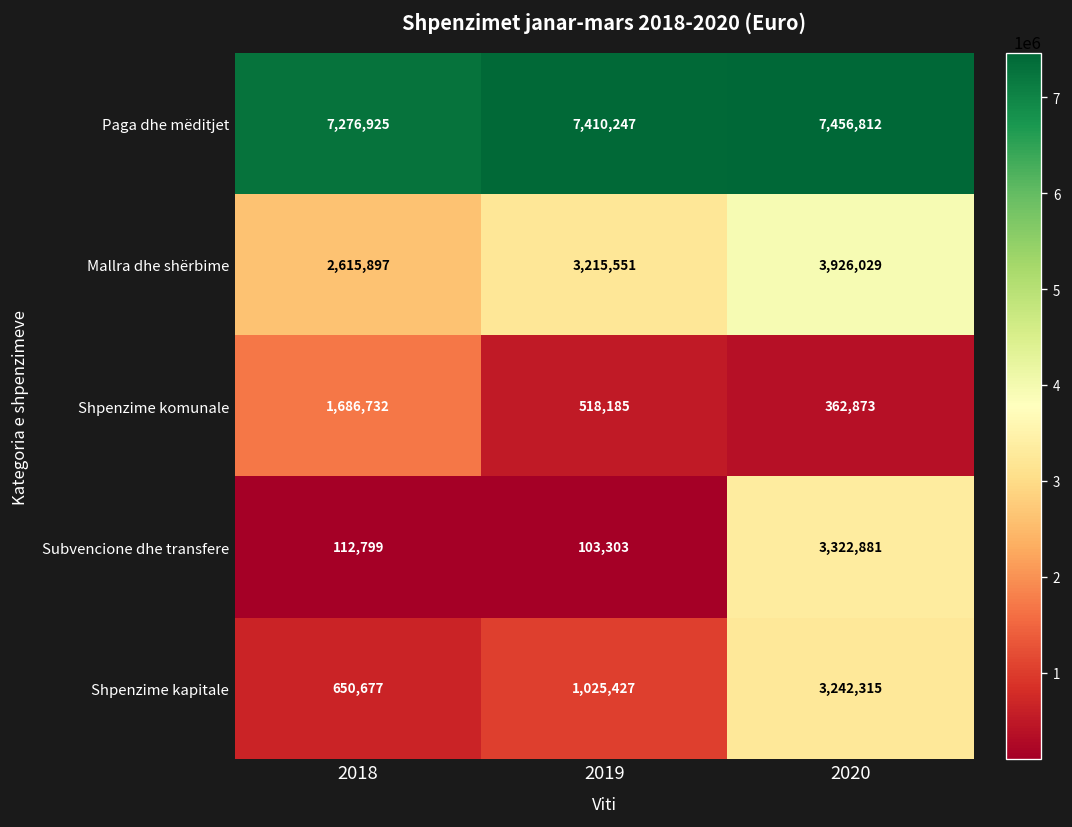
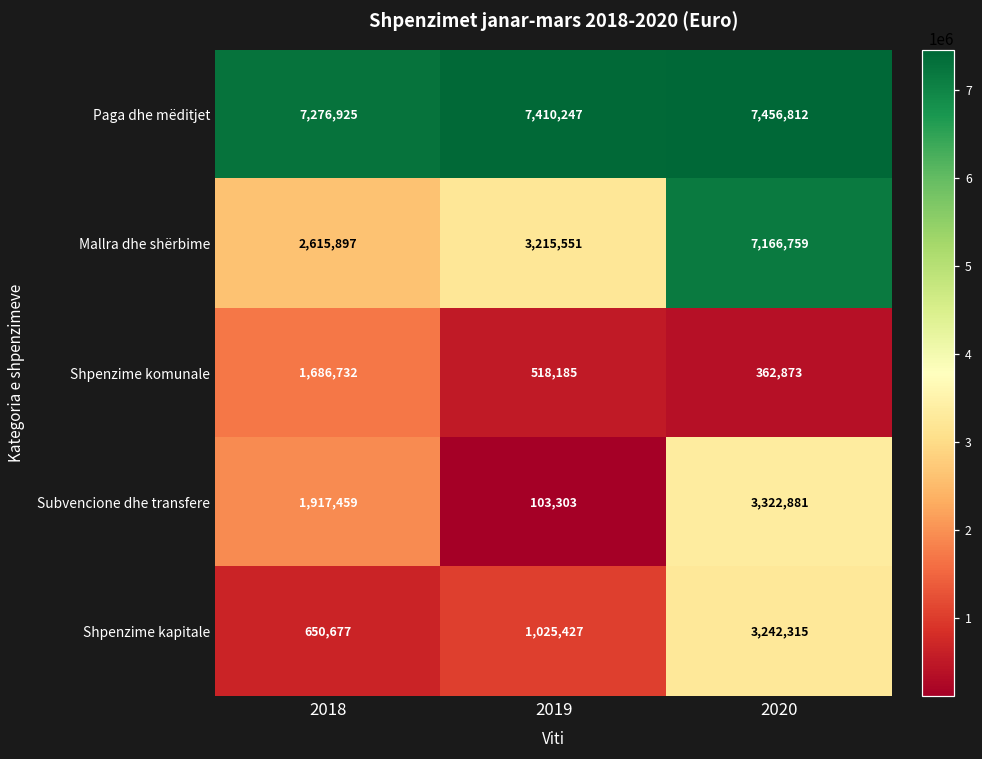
Mallra dhe shërbime, 2020: 3,926,029 -> 7,166,759
Subvencione dhe transfere, 2018: 112,799 -> 1,917,459
